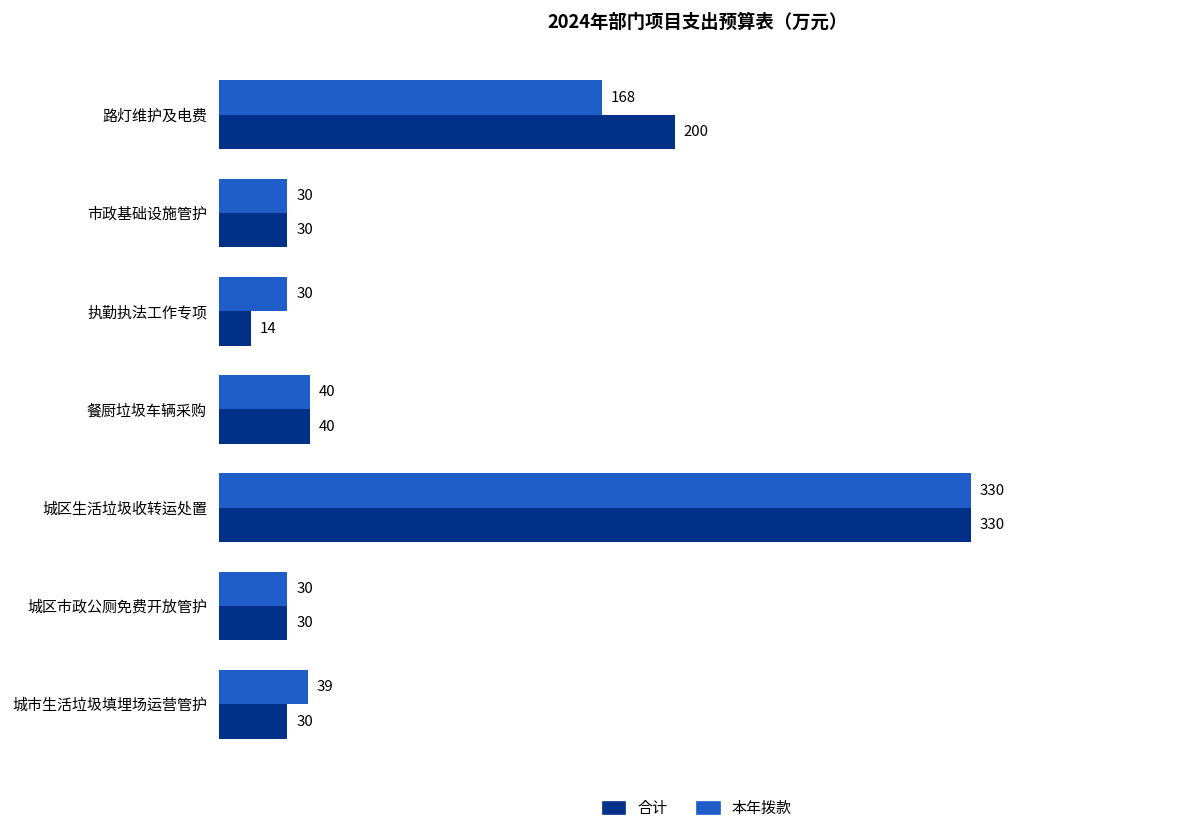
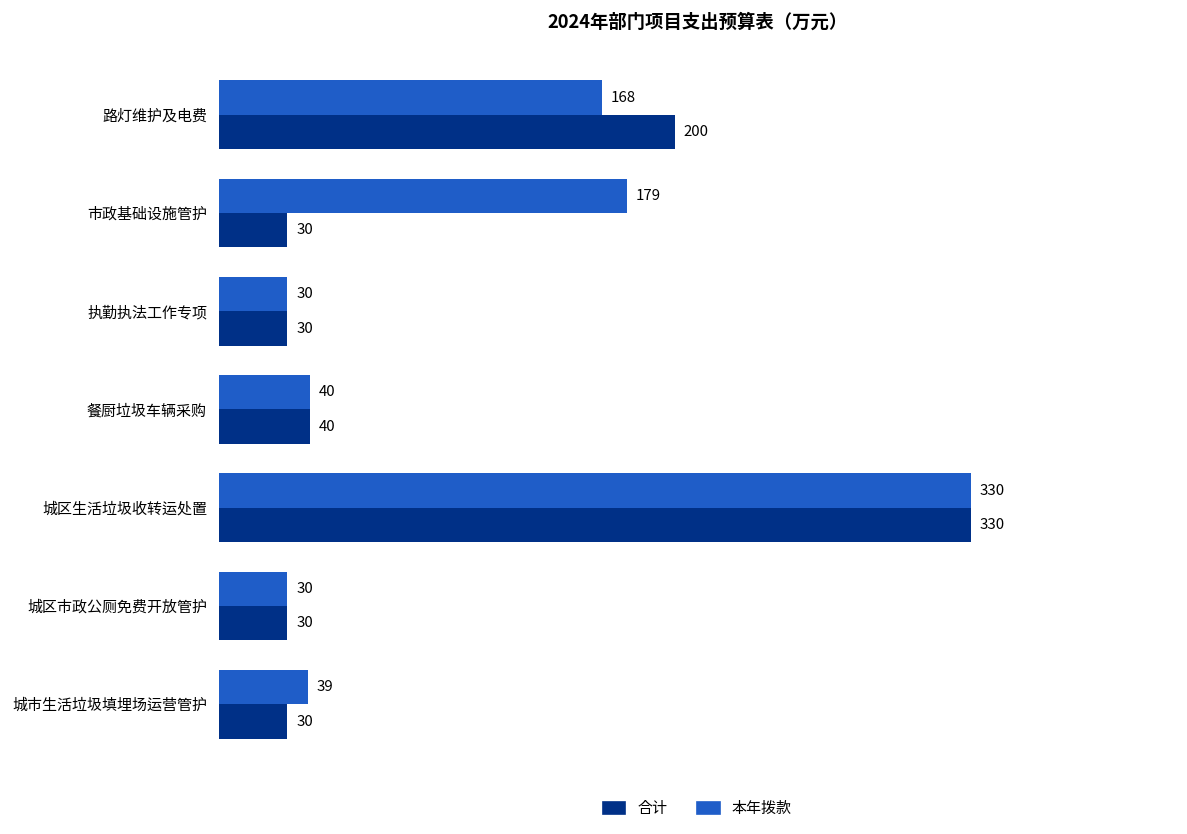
本年拨款, 市政基础设施管护: 30 -> 179
合计, 执勤执法工作专项: 14 -> 30
